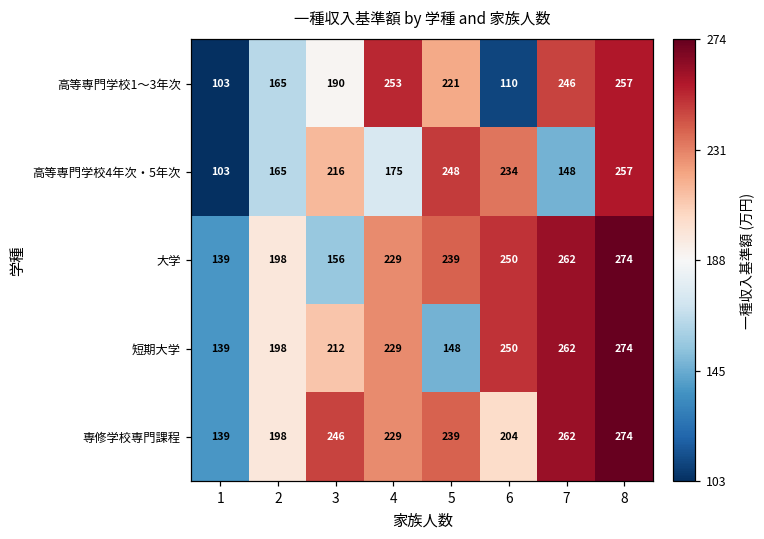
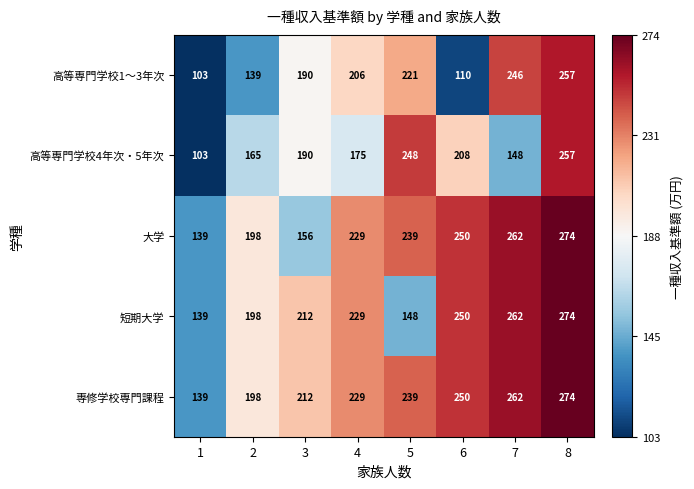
高等専門学校1～3年次, 2: 165 -> 139
高等専門学校1～3年次, 4: 253 -> 206
高等専門学校4年次・5年次, 3: 216 -> 190
高等専門学校4年次・5年次, 6: 234 -> 208
専修学校専門課程, 3: 246 -> 212
専修学校専門課程, 6: 204 -> 250
